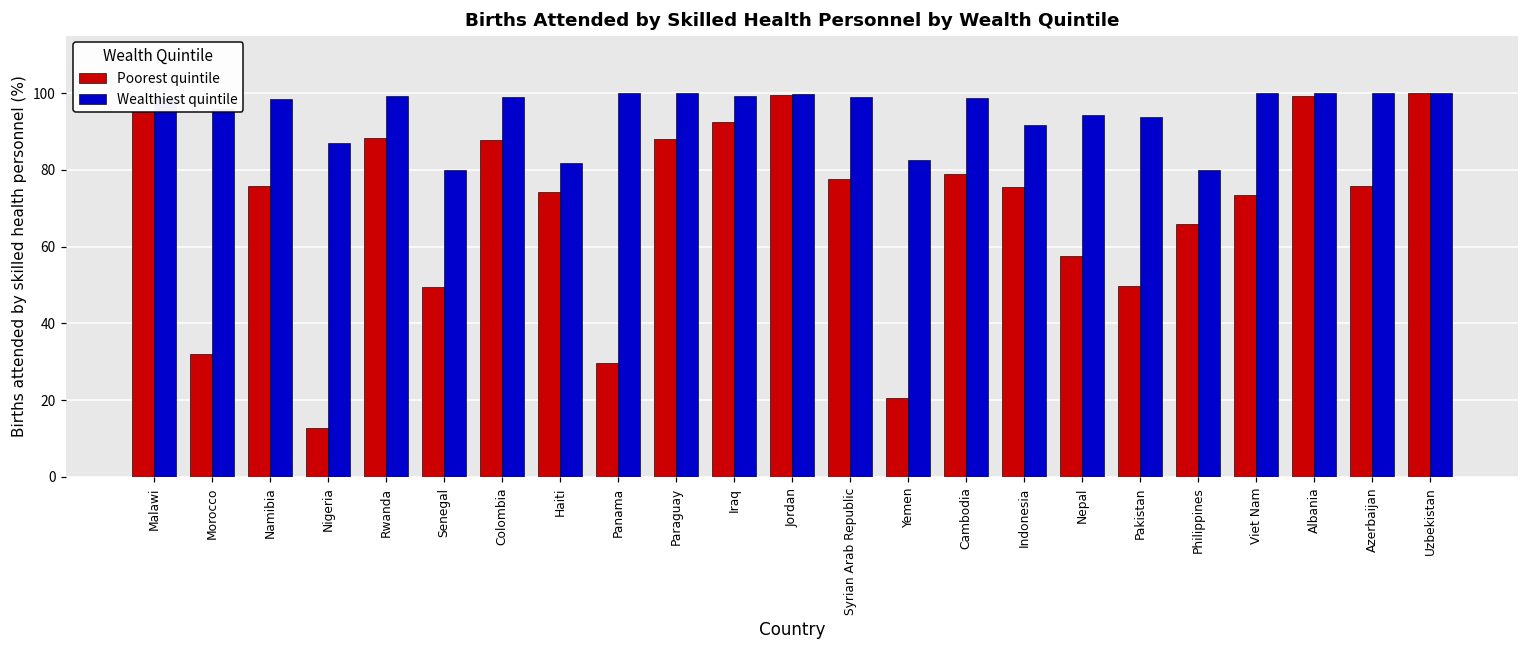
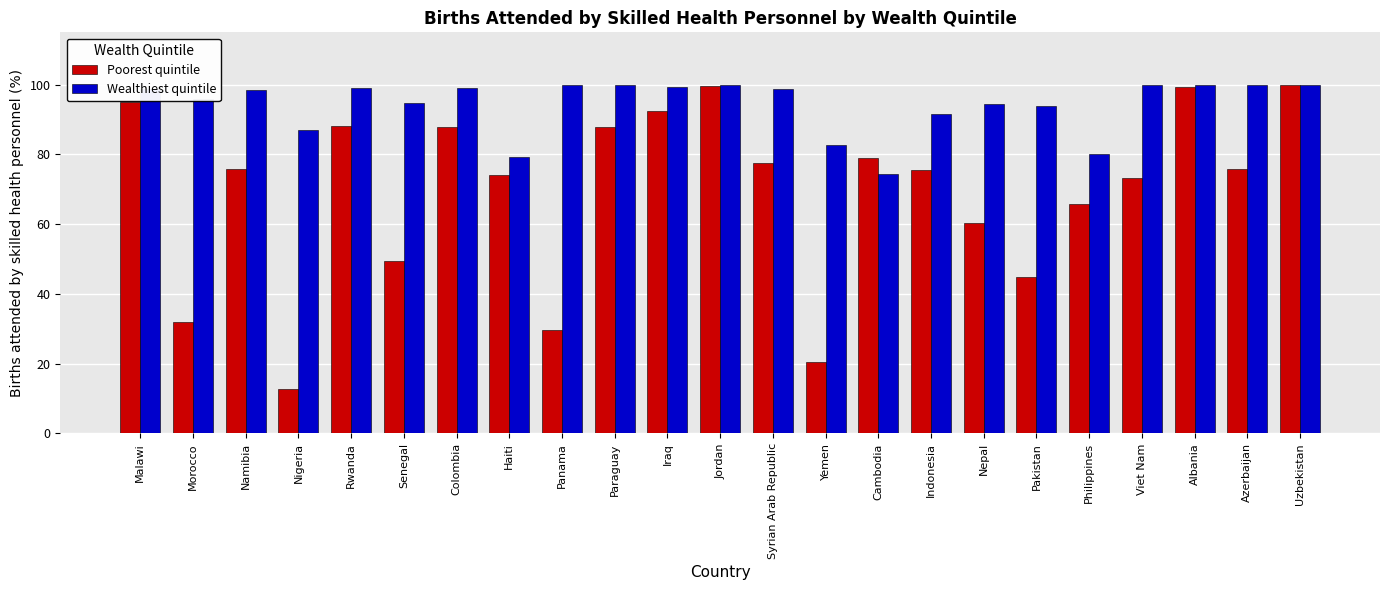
Wealthiest quintile, Senegal: 80 -> 95
Wealthiest quintile, Haiti: 82 -> 79
Wealthiest quintile, Cambodia: 99 -> 74
Poorest quintile, Nepal: 58 -> 60
Poorest quintile, Pakistan: 50 -> 45
